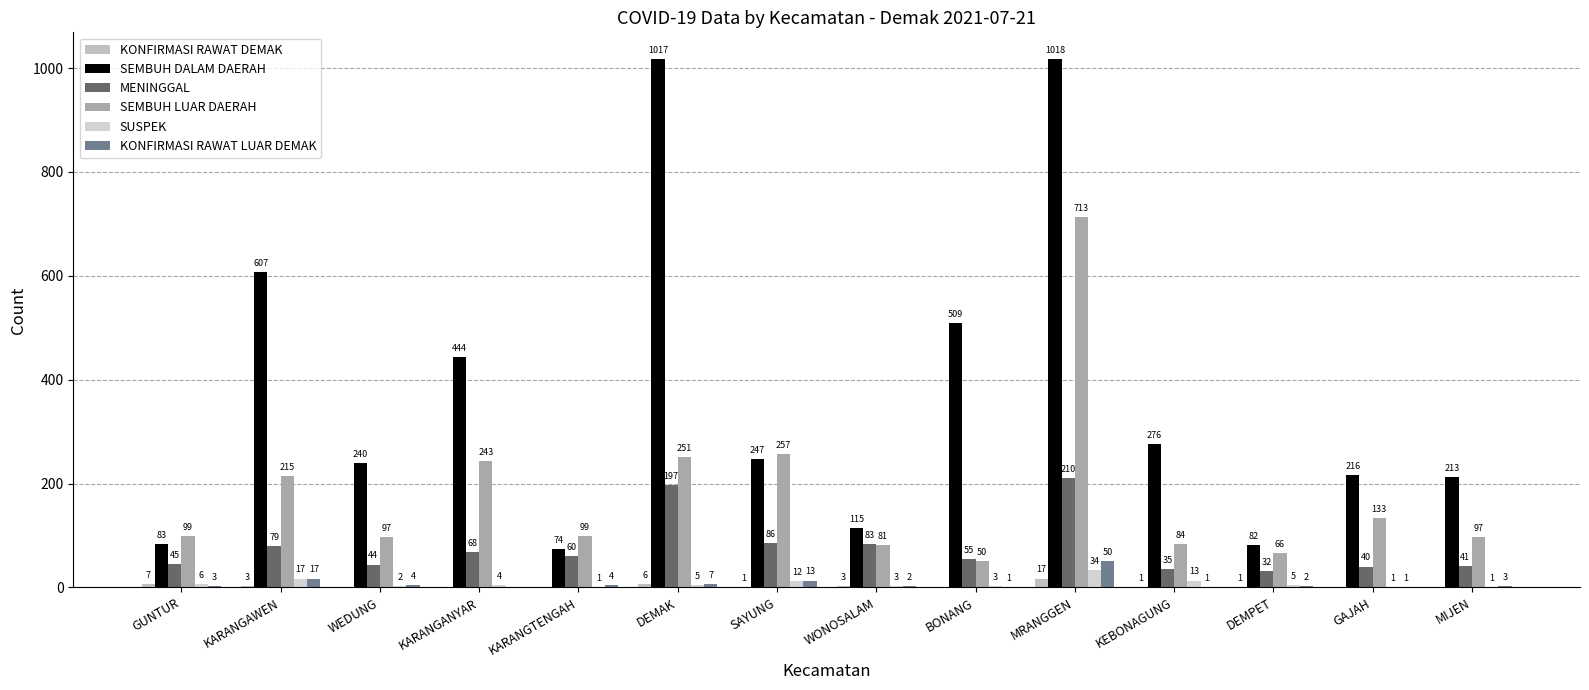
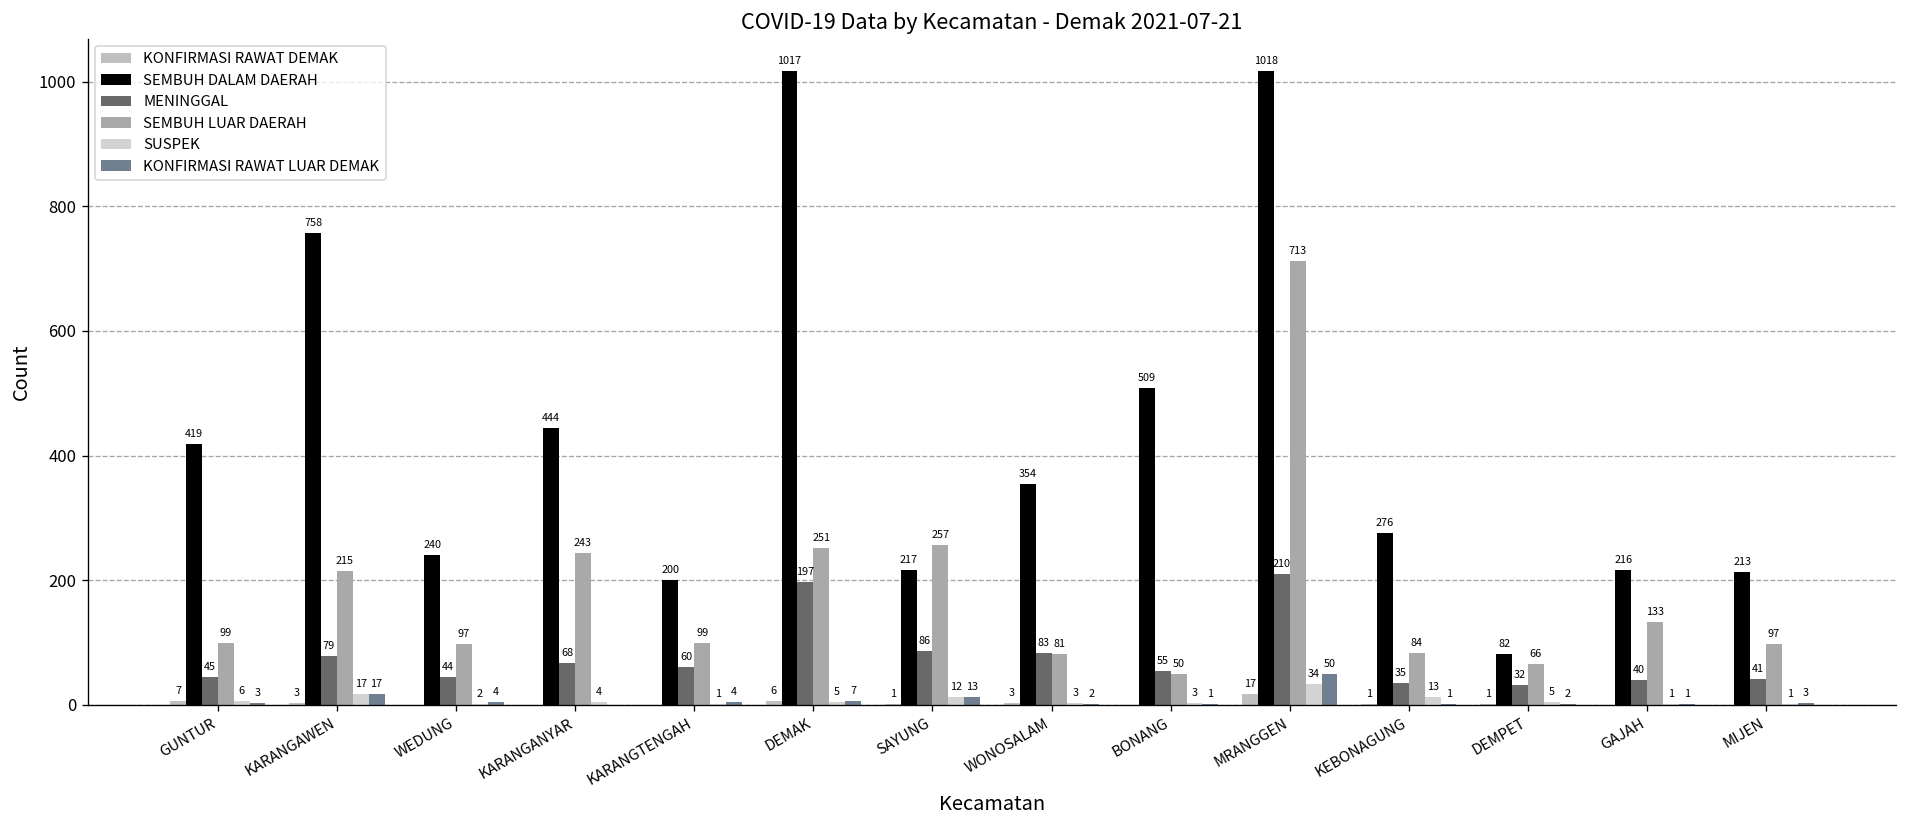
SEMBUH DALAM DAERAH, GUNTUR: 83 -> 419
SEMBUH DALAM DAERAH, KARANGAWEN: 607 -> 758
SEMBUH DALAM DAERAH, KARANGTENGAH: 74 -> 200
SEMBUH DALAM DAERAH, SAYUNG: 247 -> 217
SEMBUH DALAM DAERAH, WONOSALAM: 115 -> 354
